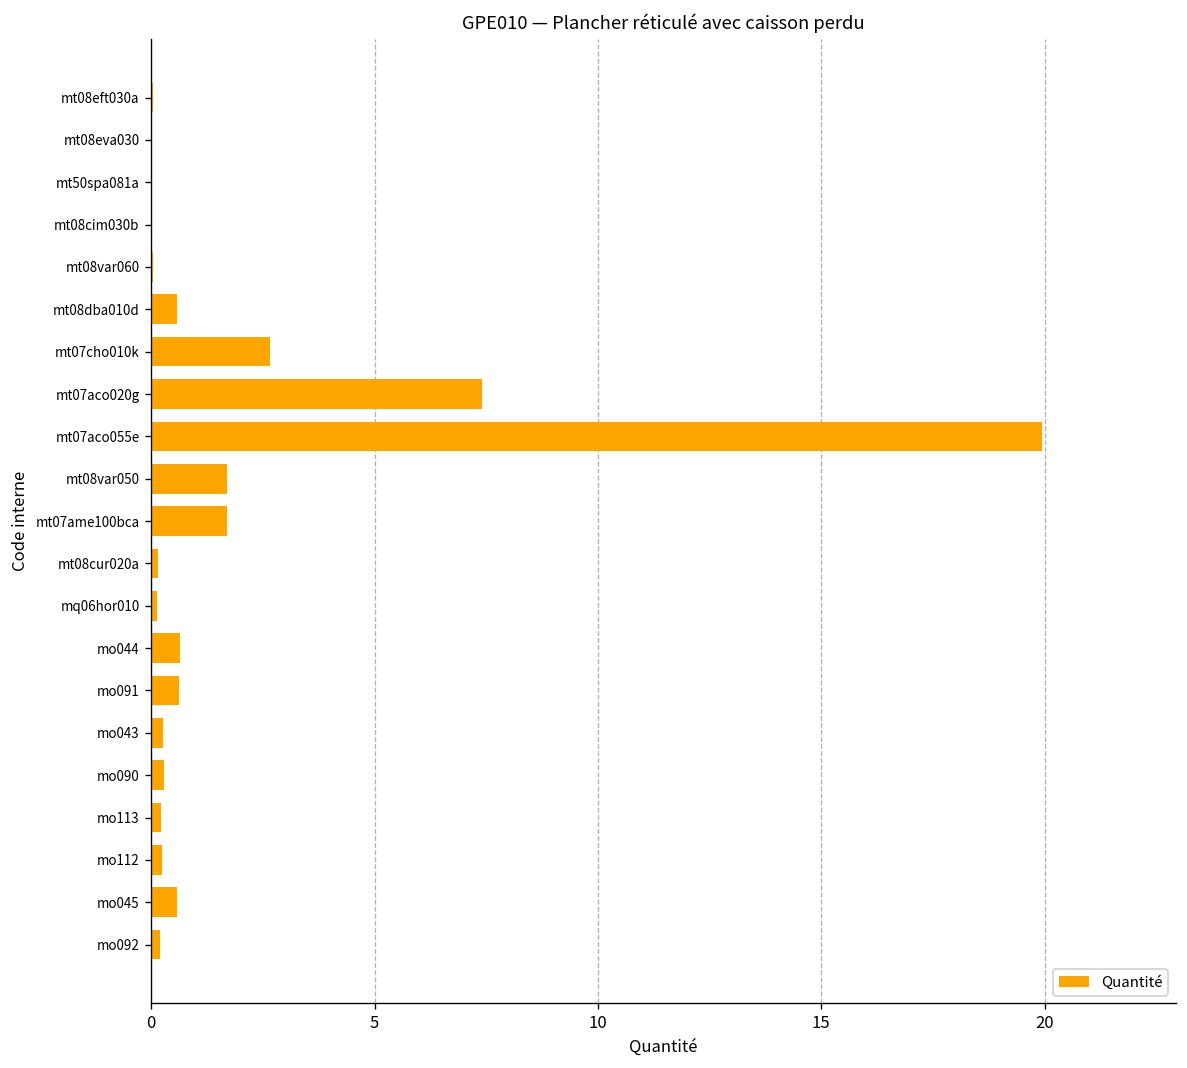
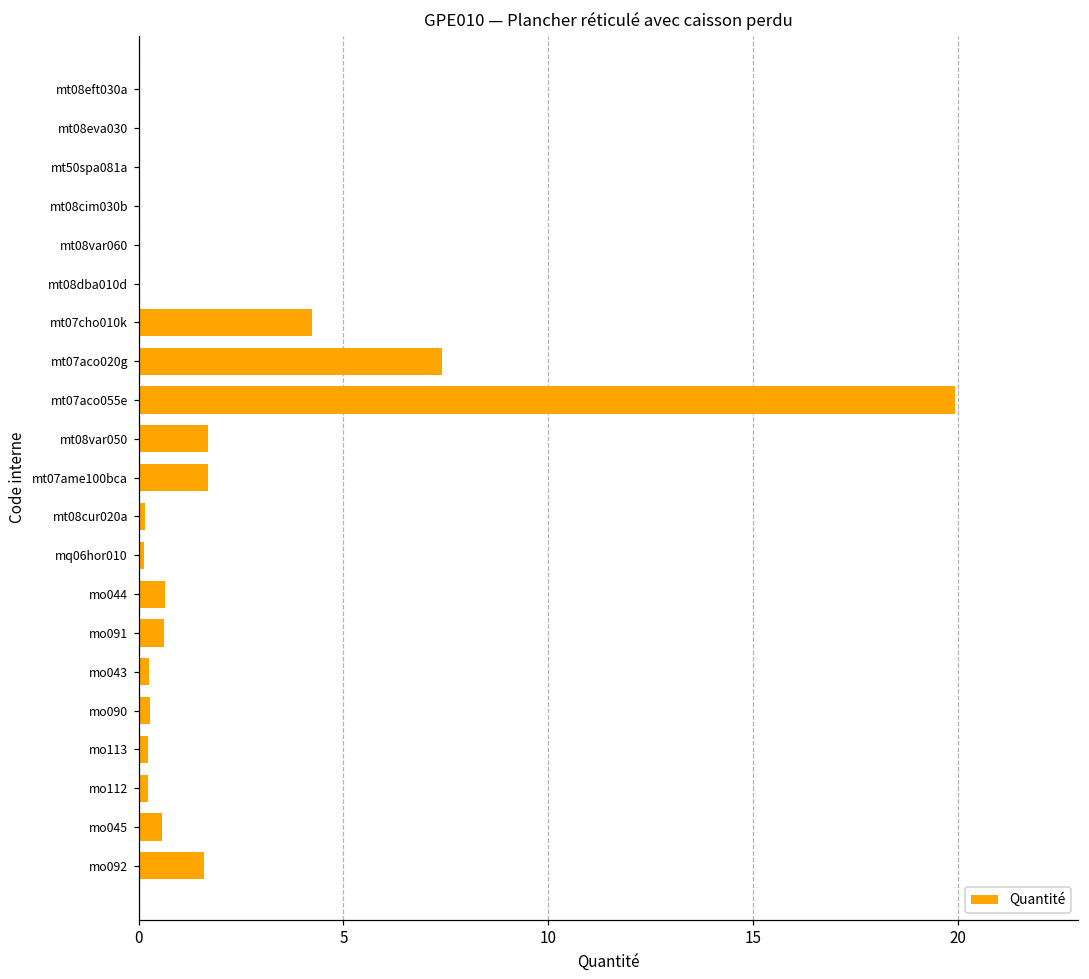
mt08dba010d: 0.6 -> 0.0
mt07cho010k: 2.7 -> 4.2
mo092: 0.2 -> 1.6
